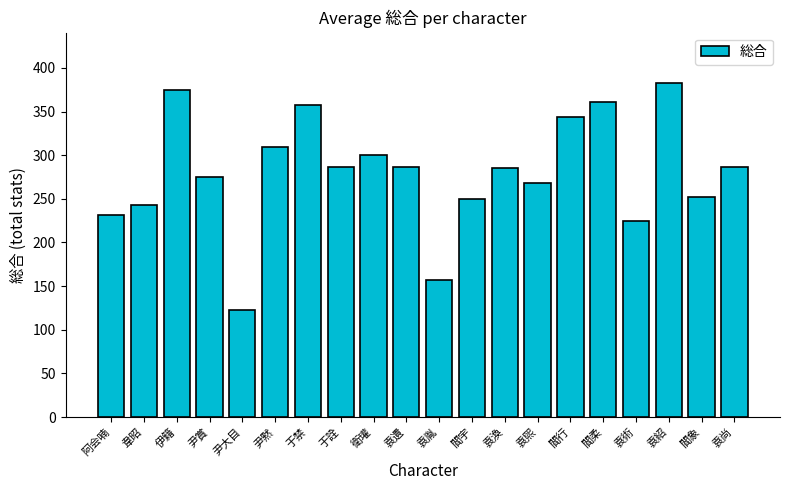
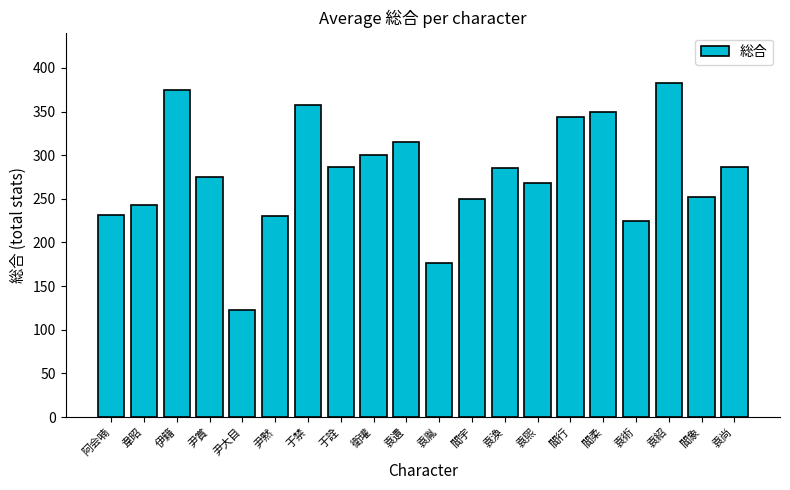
尹黙: 310 -> 230
袁遺: 290 -> 320
袁胤: 160 -> 180
閻柔: 360 -> 350
